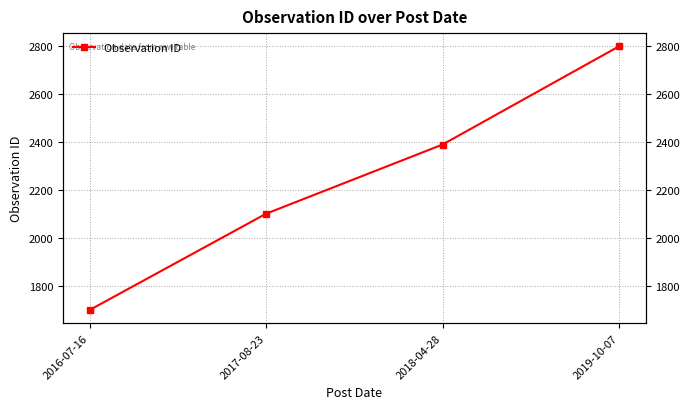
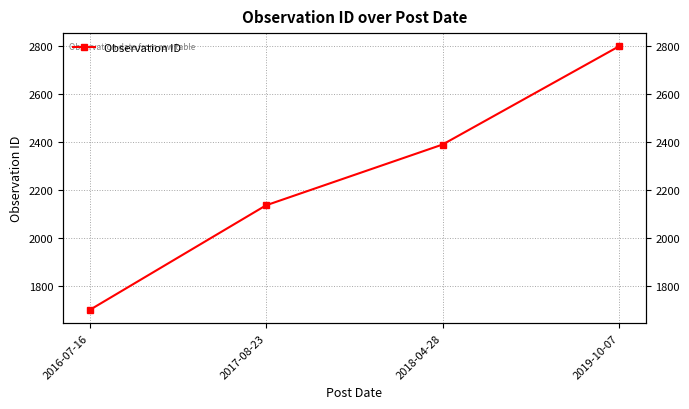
2017-08-23: 2100 -> 2140
